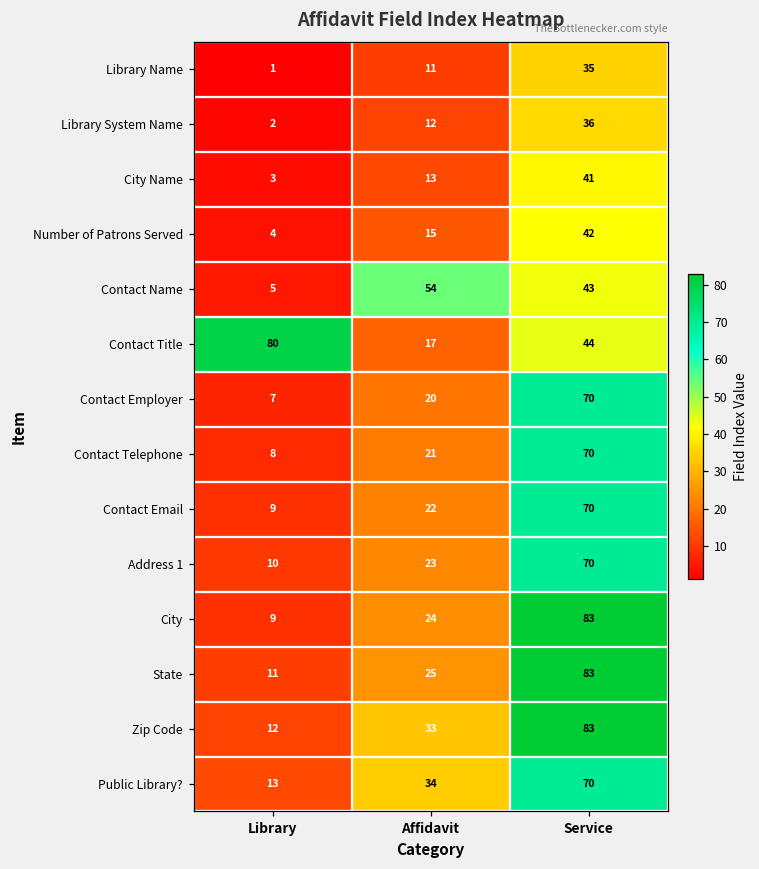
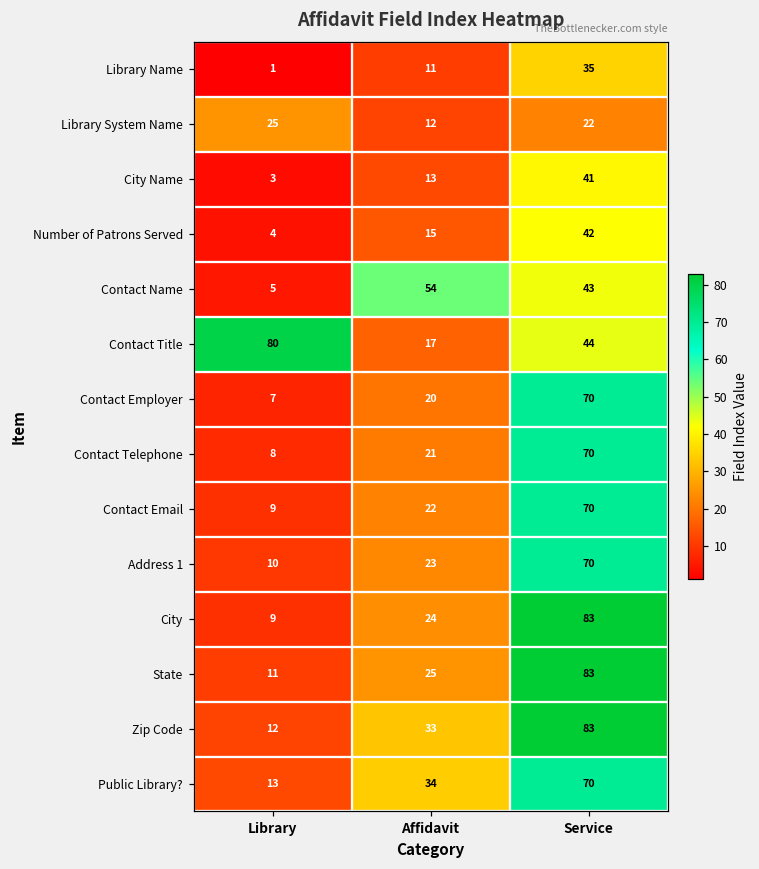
Library System Name, Library: 2 -> 25
Library System Name, Service: 36 -> 22
